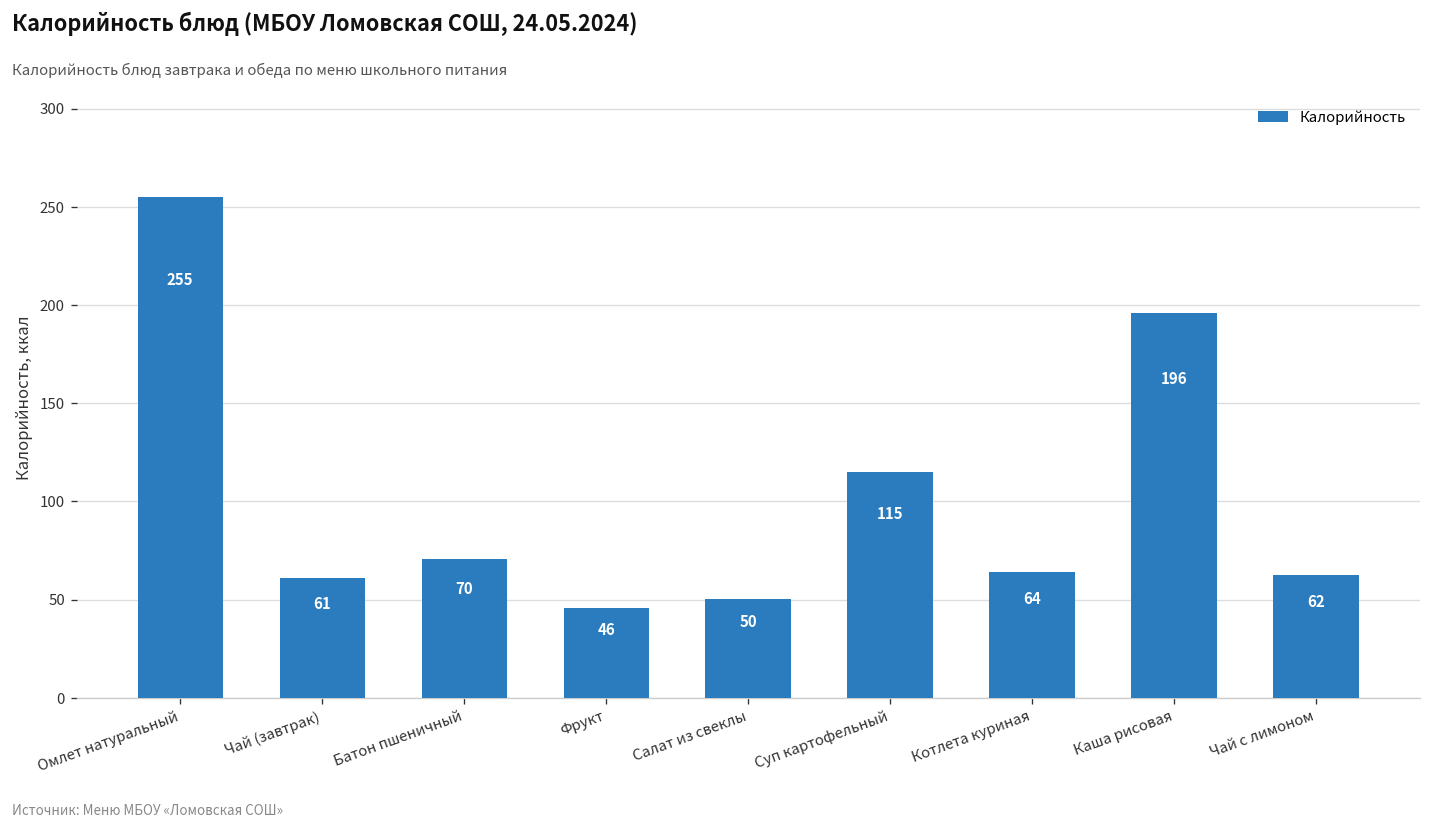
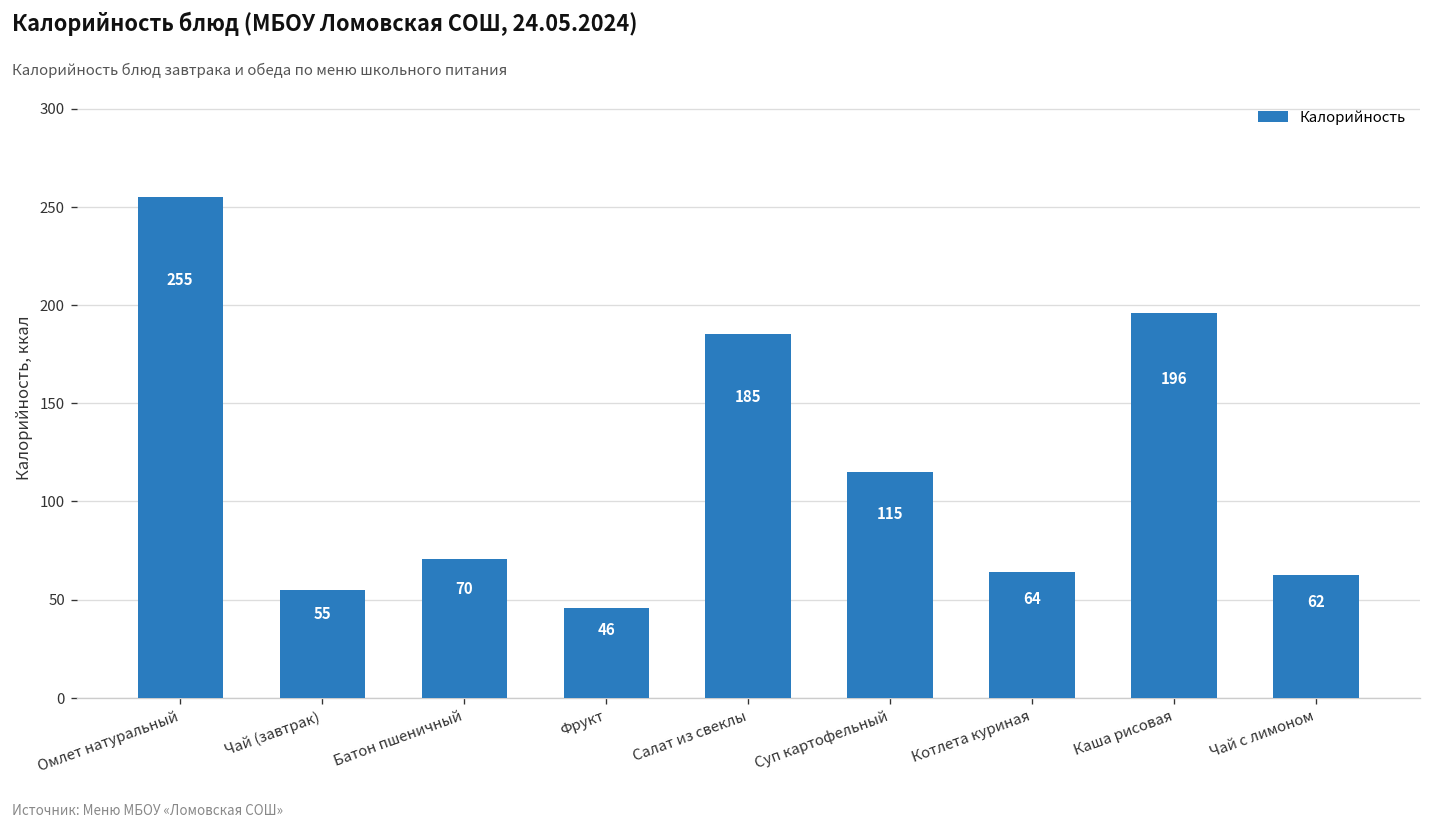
Чай (завтрак): 61 -> 55
Салат из свеклы: 50 -> 185
